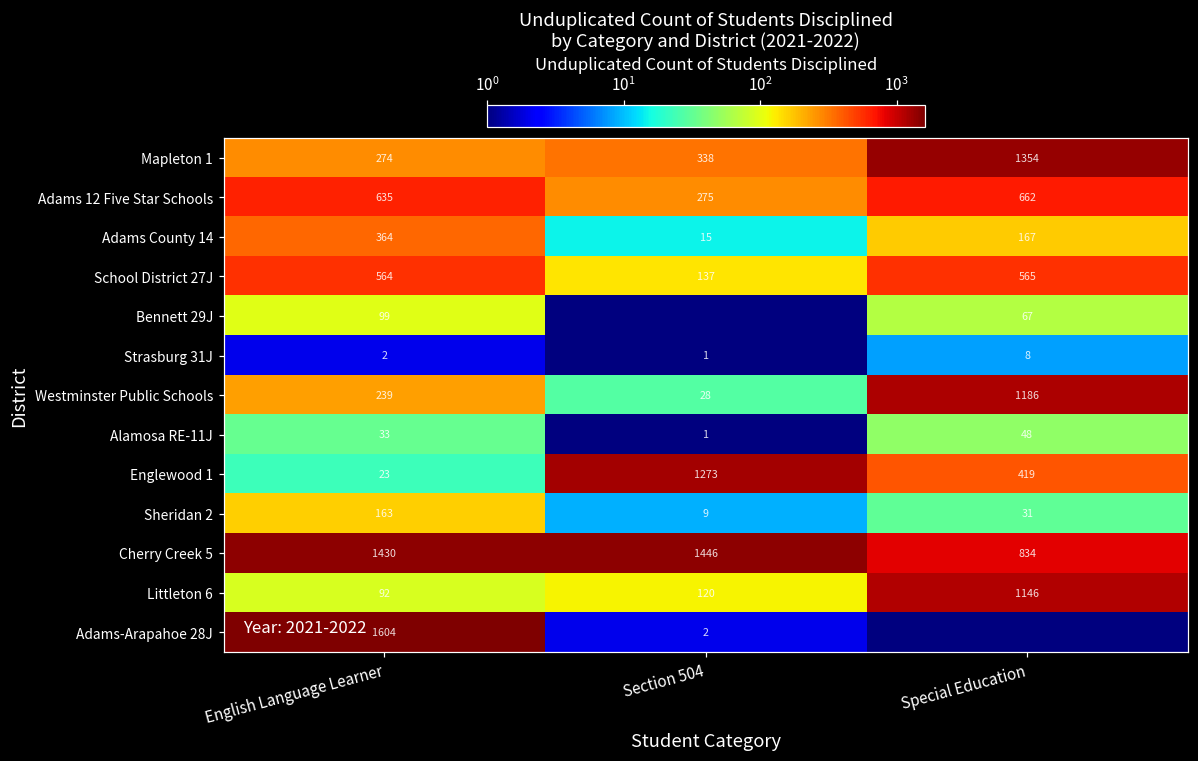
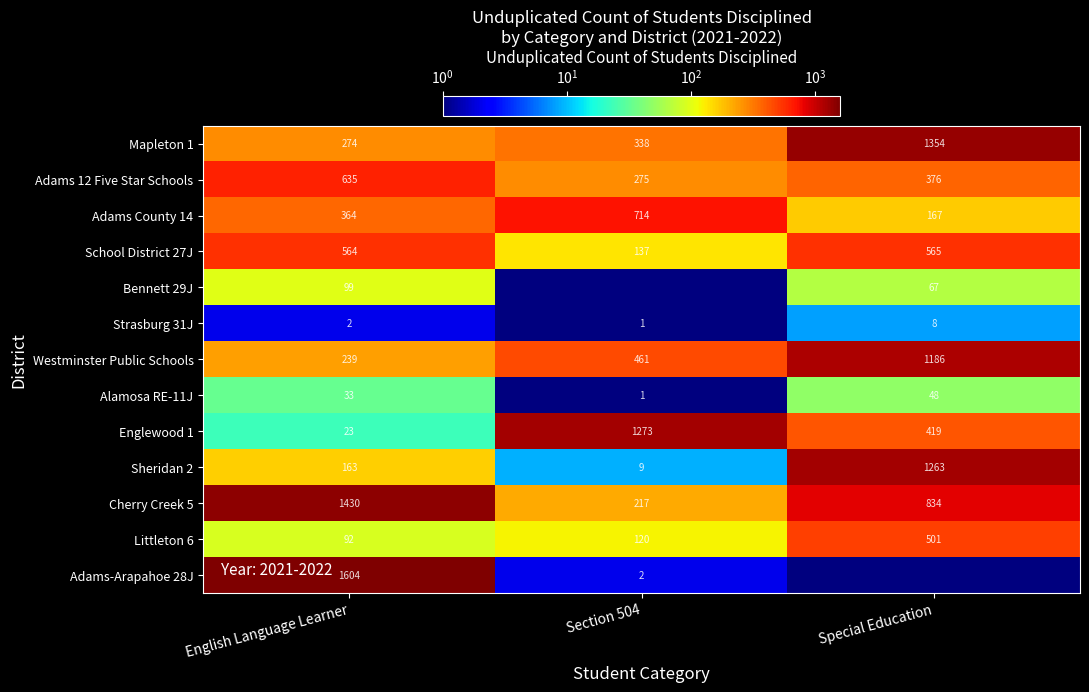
Adams 12 Five Star Schools, Special Education: 662 -> 376
Adams County 14, Section 504: 15 -> 714
Westminster Public Schools, Section 504: 28 -> 461
Sheridan 2, Special Education: 31 -> 1263
Cherry Creek 5, Section 504: 1446 -> 217
Littleton 6, Special Education: 1146 -> 501
